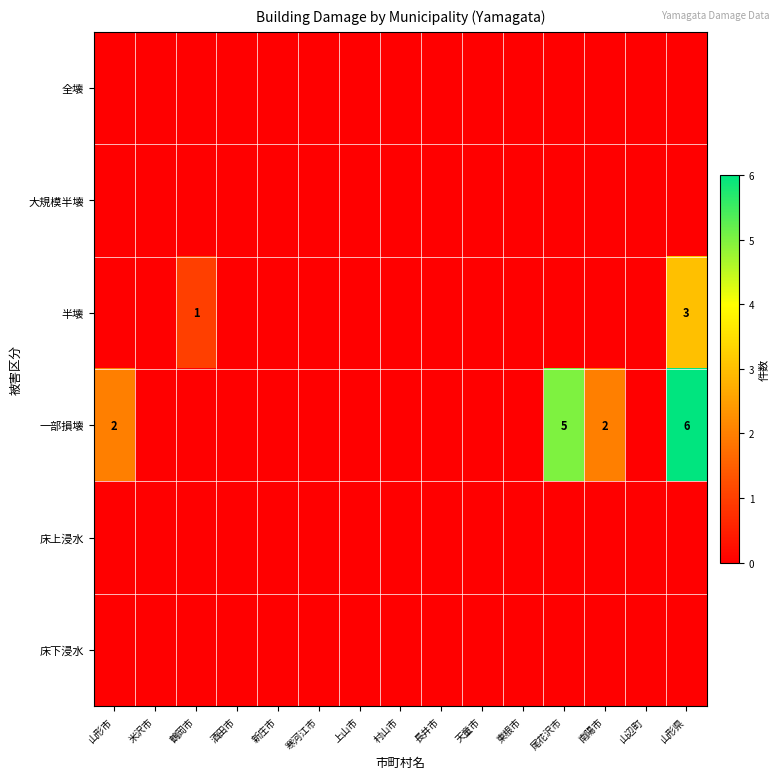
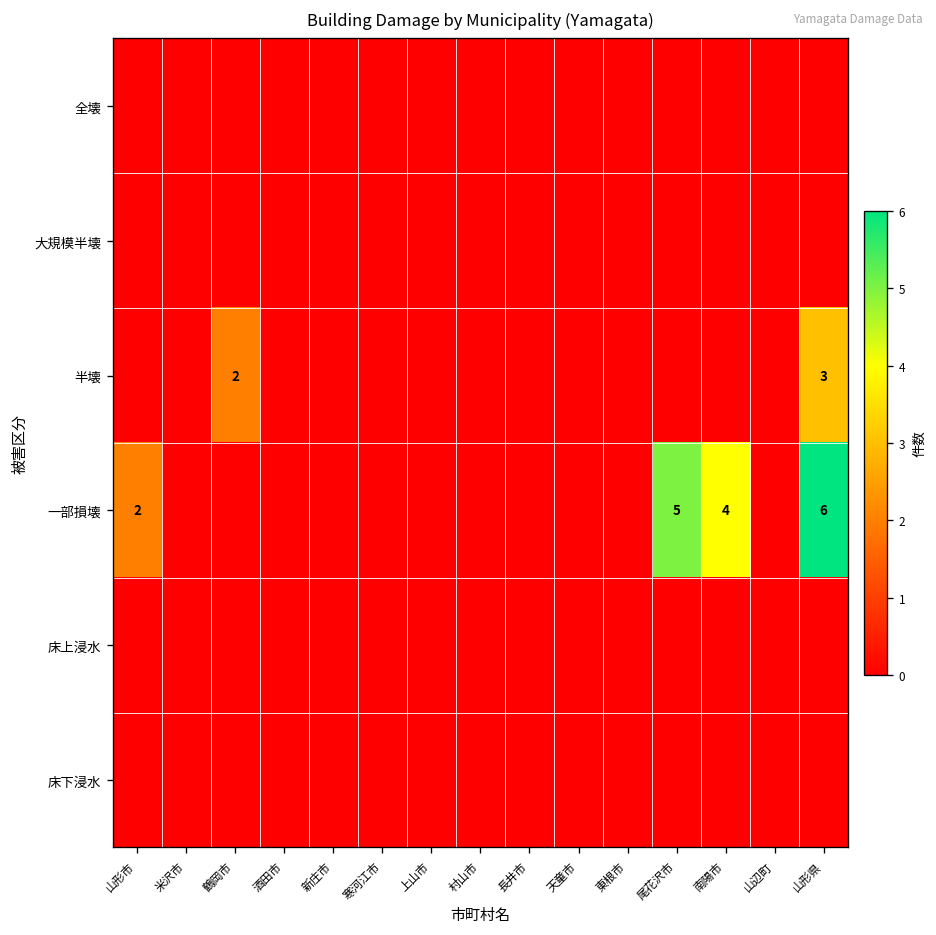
半壊, 鶴岡市: 1 -> 2
一部損壊, 南陽市: 2 -> 4
